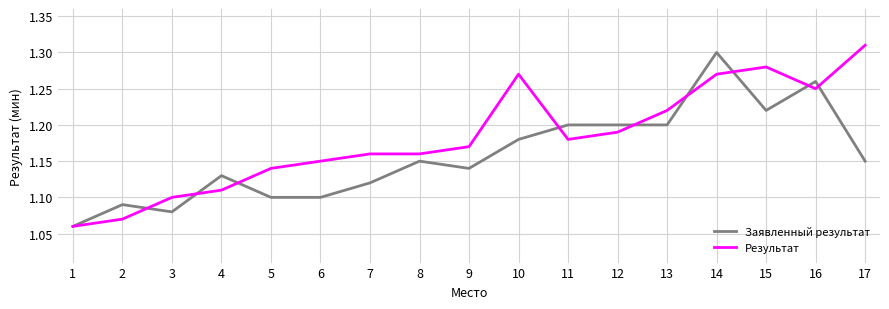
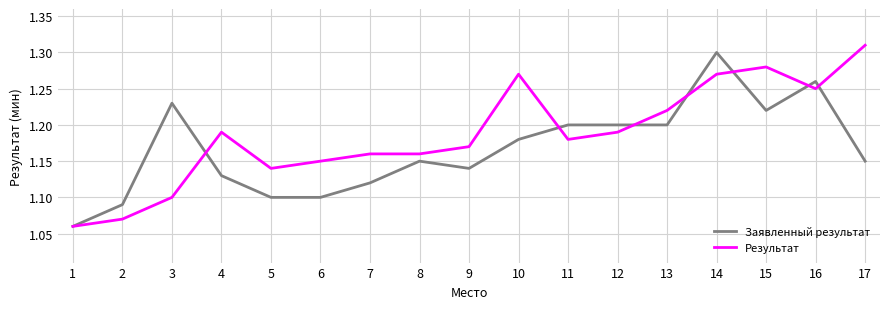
Заявленный результат, 3: 1.08 -> 1.23
Результат, 4: 1.11 -> 1.19
